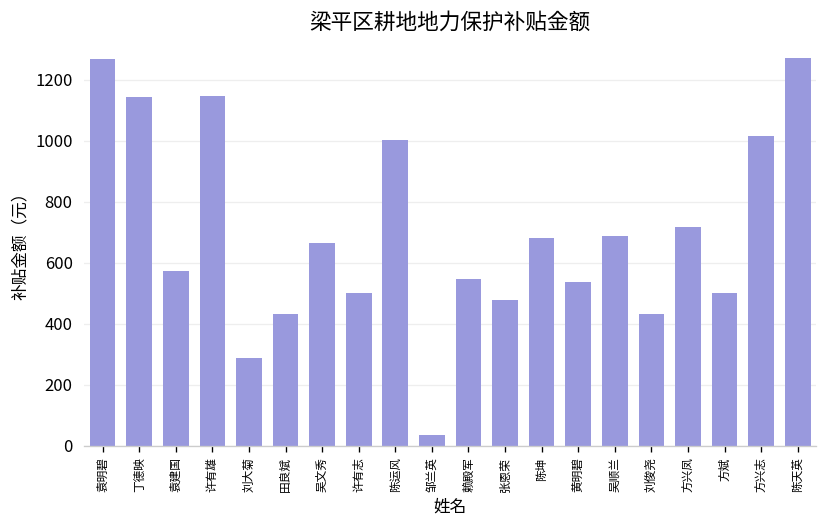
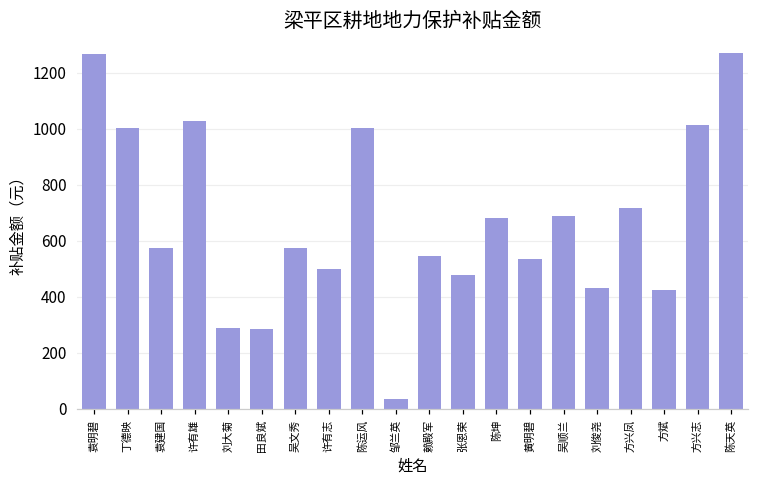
丁德映: 1140 -> 1000
许有雄: 1150 -> 1030
田良斌: 430 -> 280
吴文秀: 660 -> 570
方斌: 500 -> 420
